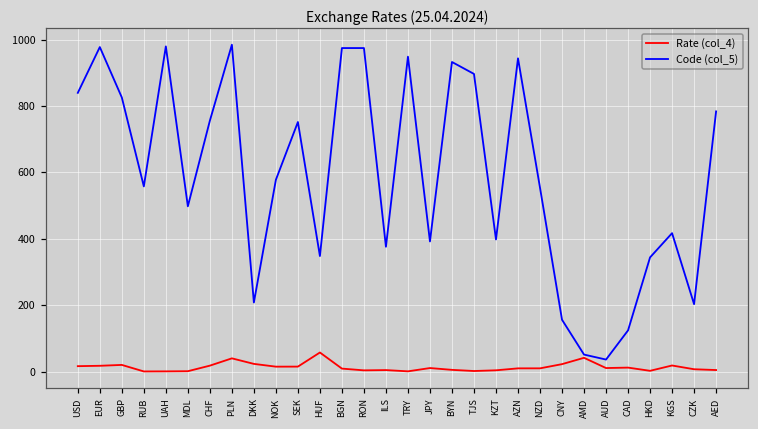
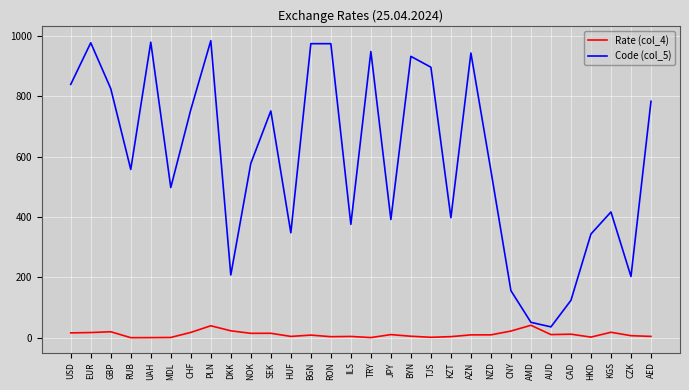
Rate (col_4), HUF: 60 -> 0
